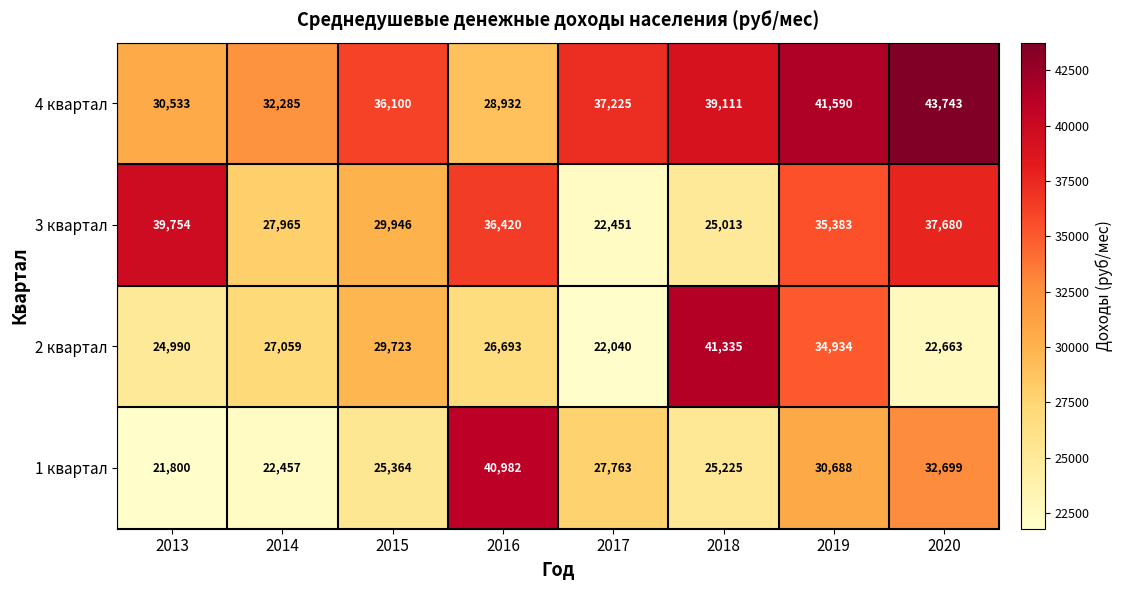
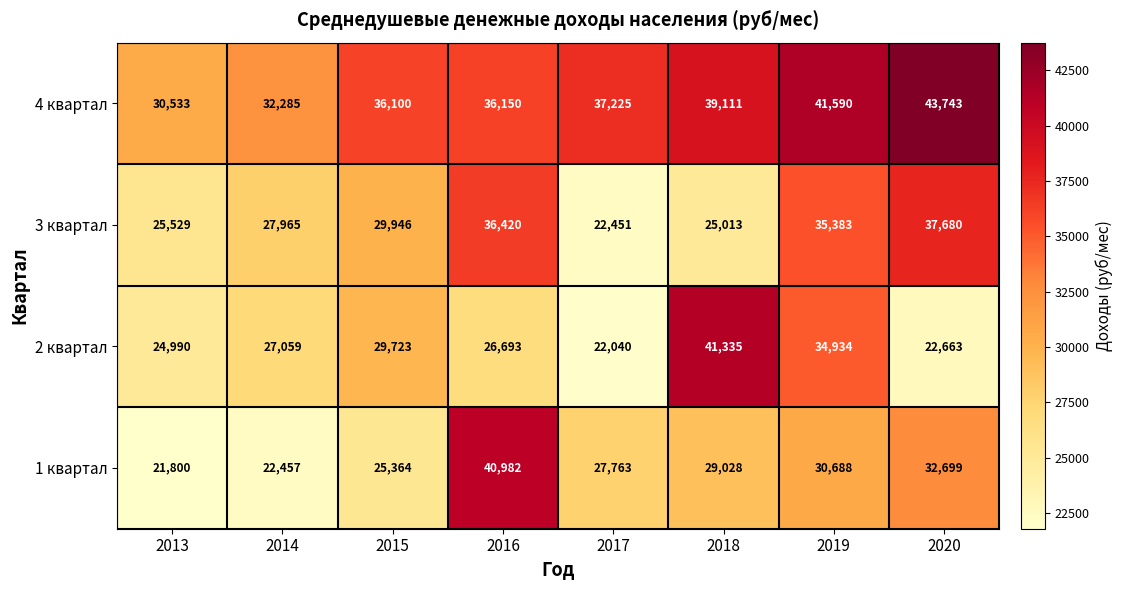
4 квартал, 2016: 28,932 -> 36,150
3 квартал, 2013: 39,754 -> 25,529
1 квартал, 2018: 25,225 -> 29,028
